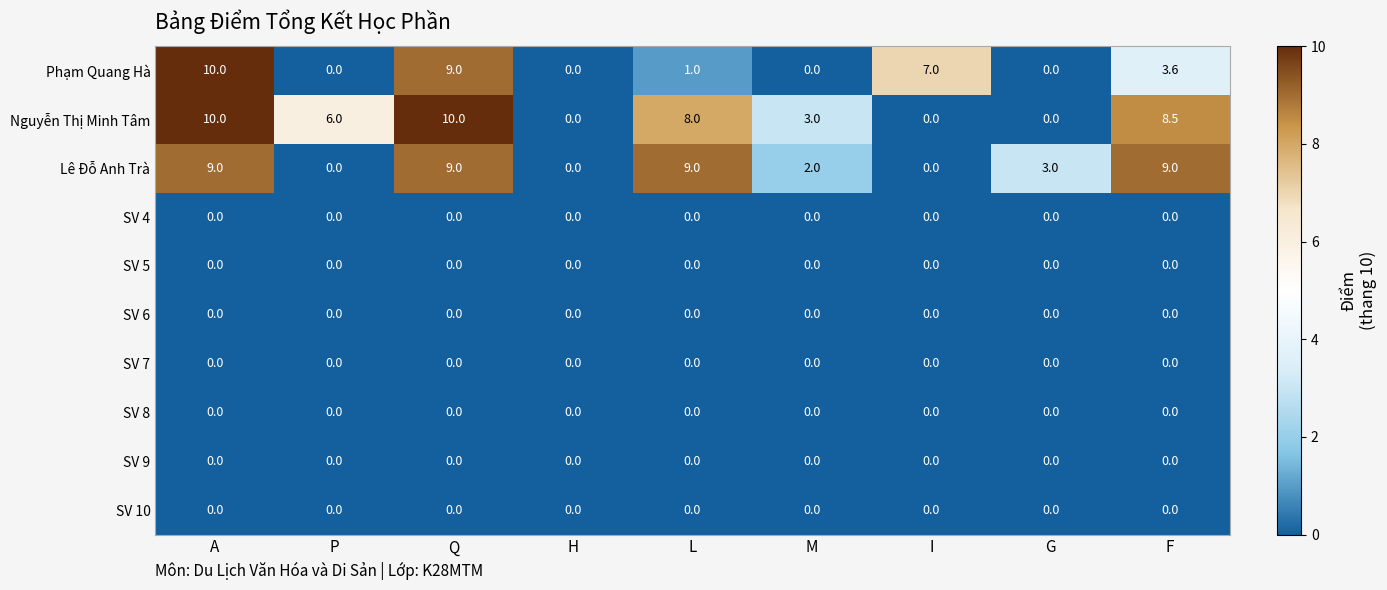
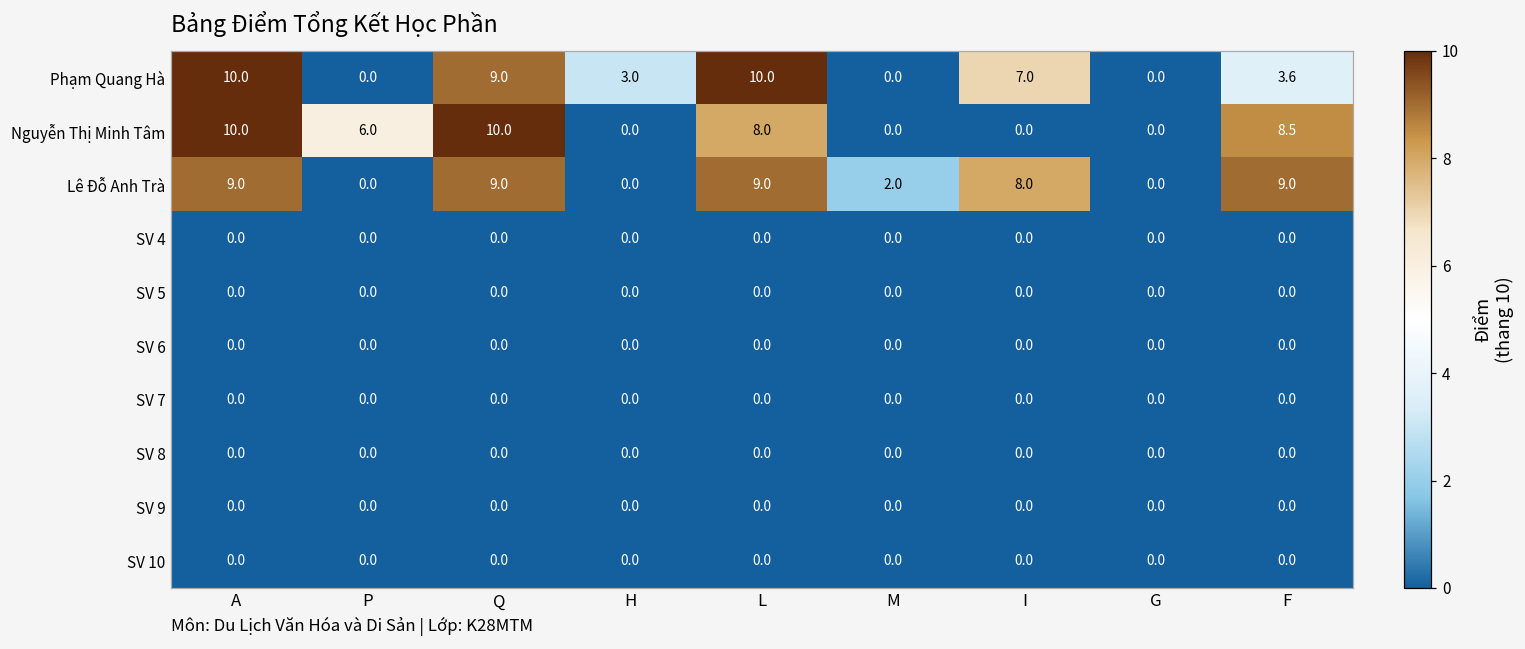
Phạm Quang Hà, H: 0.0 -> 3.0
Phạm Quang Hà, L: 1.0 -> 10.0
Nguyễn Thị Minh Tâm, M: 3.0 -> 0.0
Lê Đỗ Anh Trà, I: 0.0 -> 8.0
Lê Đỗ Anh Trà, G: 3.0 -> 0.0
